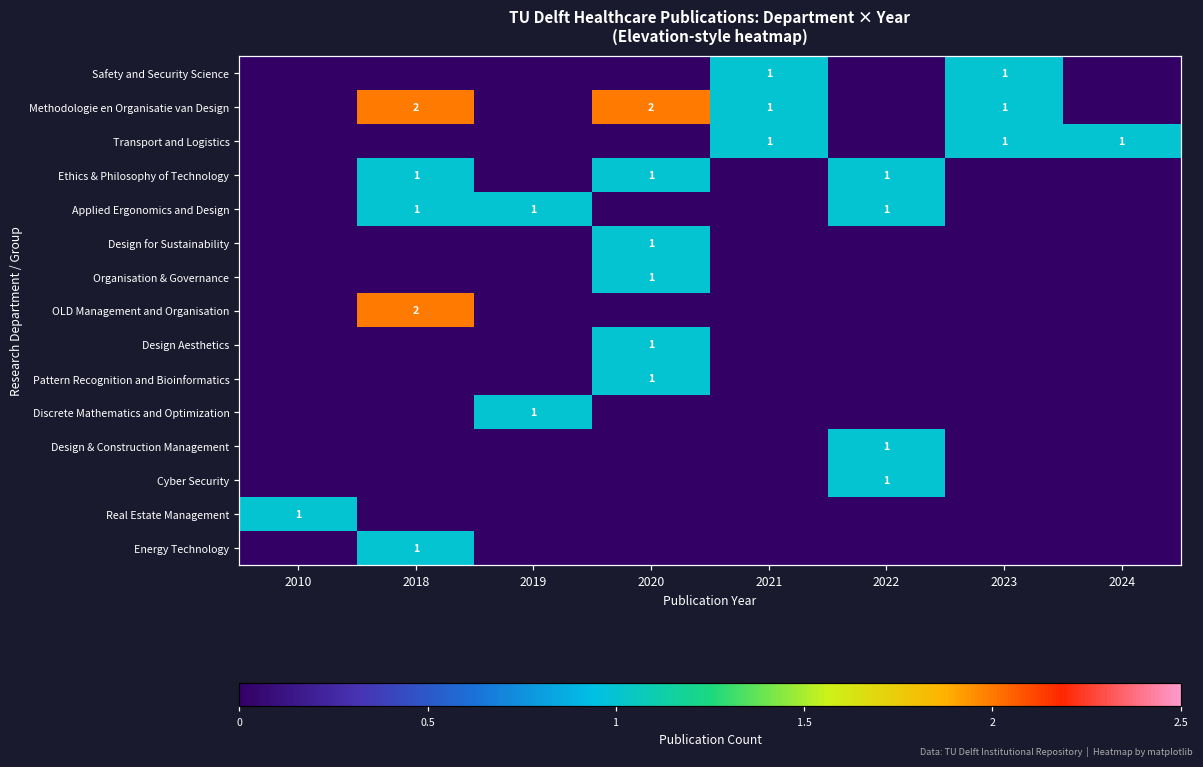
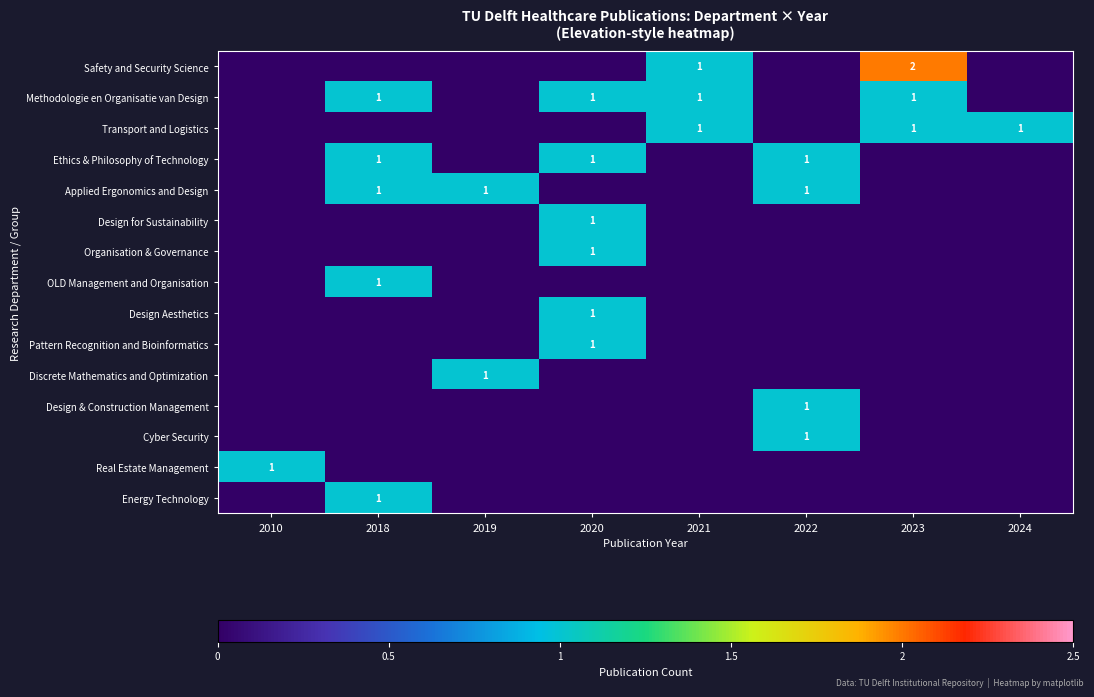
Safety and Security Science, 2023: 1 -> 2
Methodologie en Organisatie van Design, 2018: 2 -> 1
Methodologie en Organisatie van Design, 2020: 2 -> 1
OLD Management and Organisation, 2018: 2 -> 1
